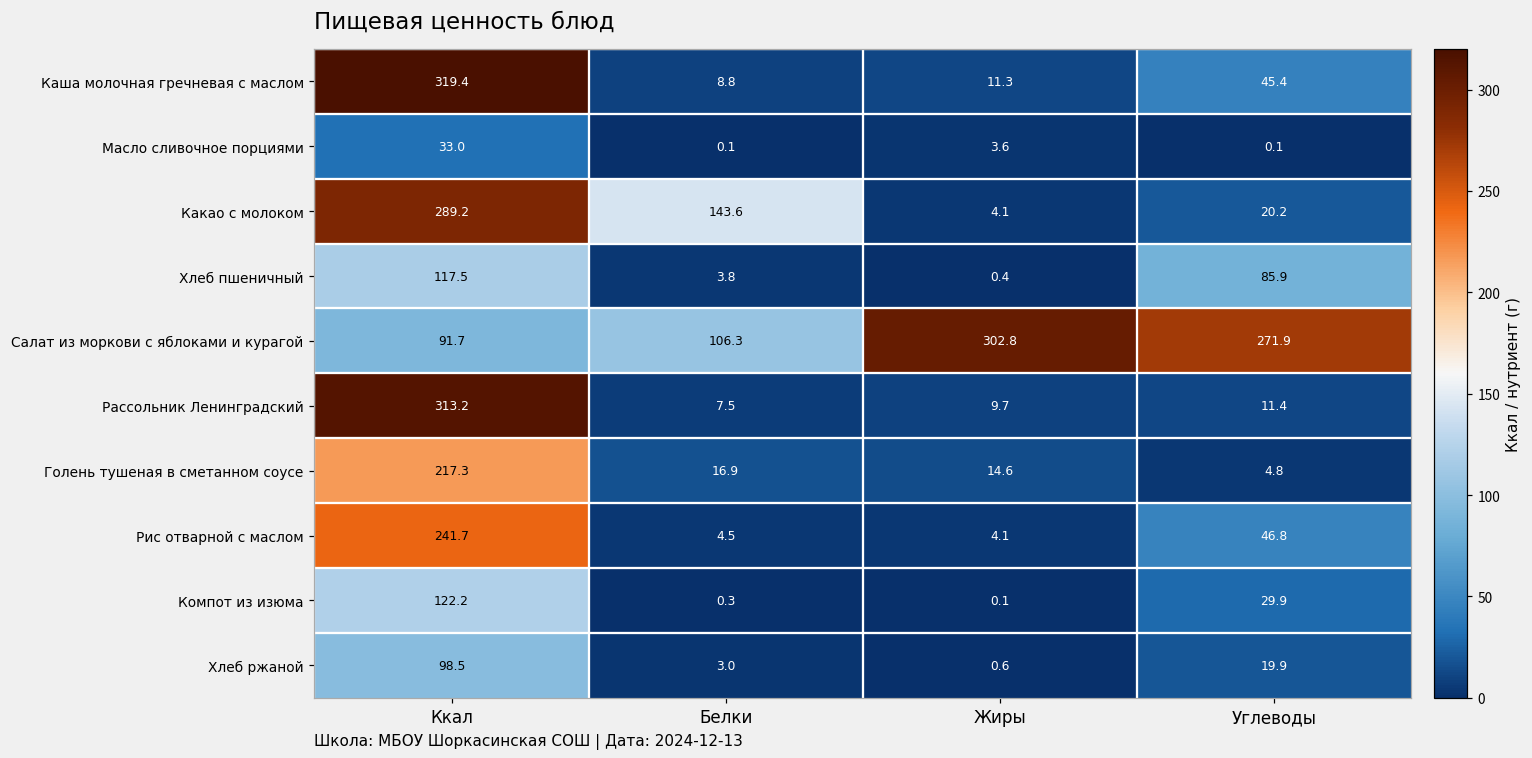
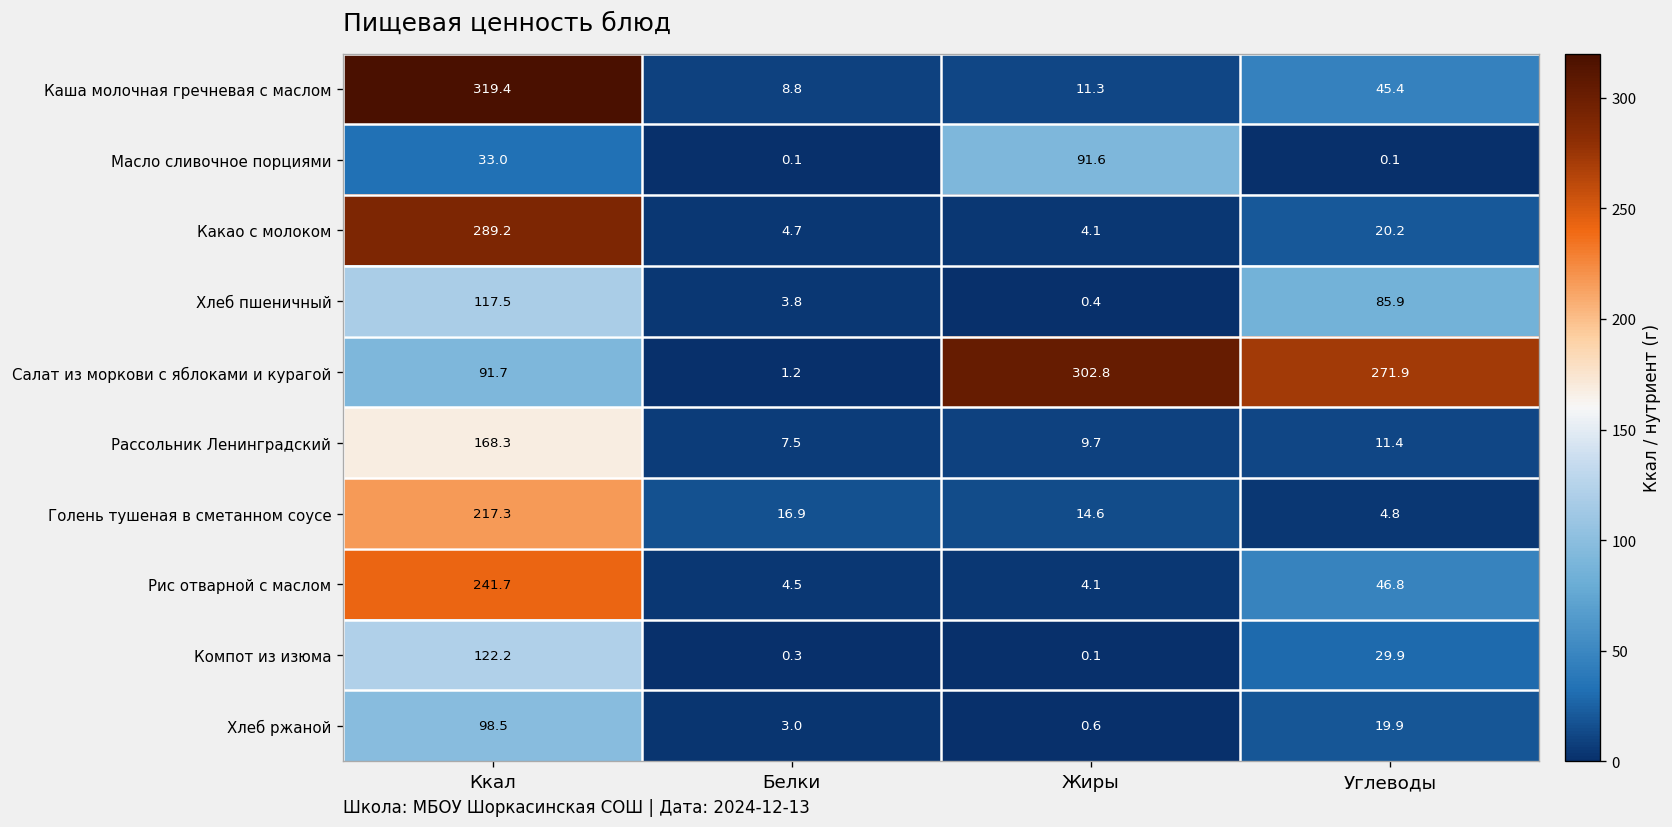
Масло сливочное порциями, Жиры: 3.6 -> 91.6
Какао с молоком, Белки: 143.6 -> 4.7
Салат из моркови с яблоками и курагой, Белки: 106.3 -> 1.2
Рассольник Ленинградский, Ккал: 313.2 -> 168.3
